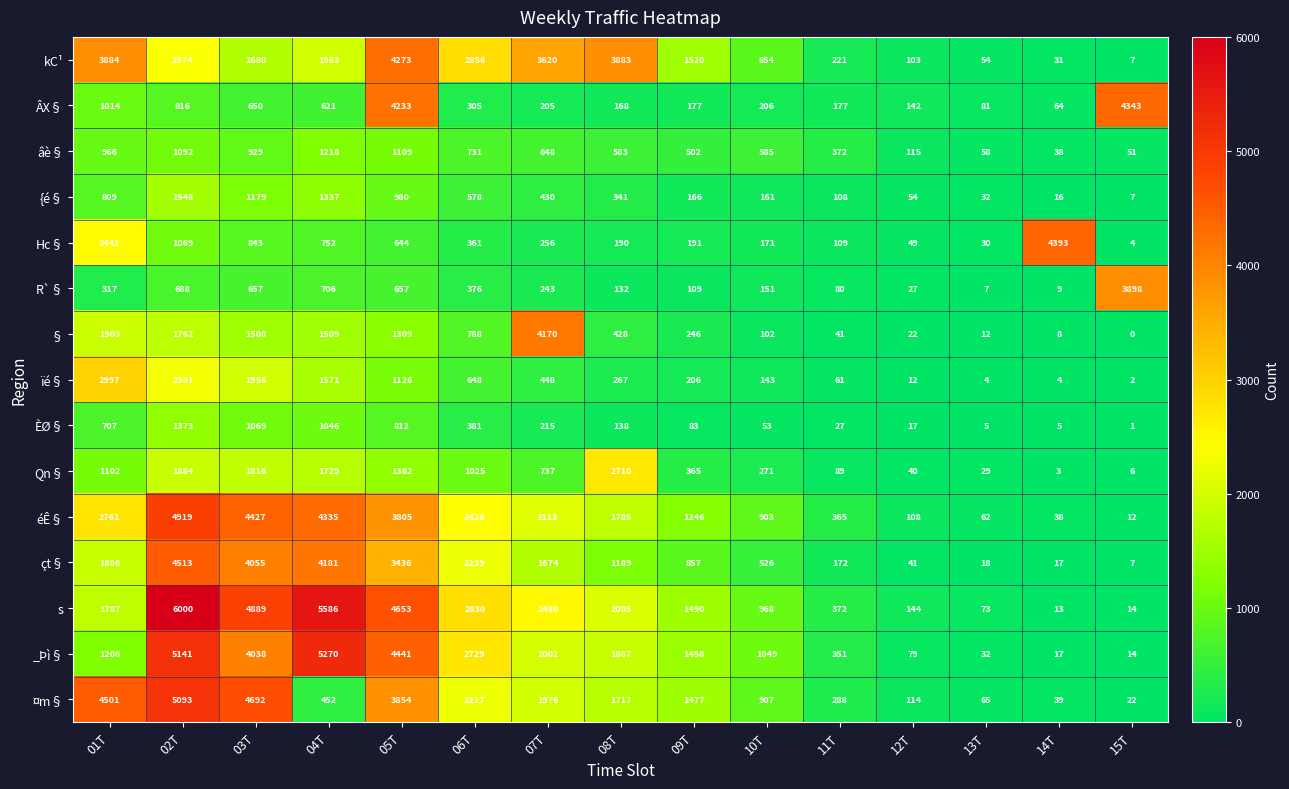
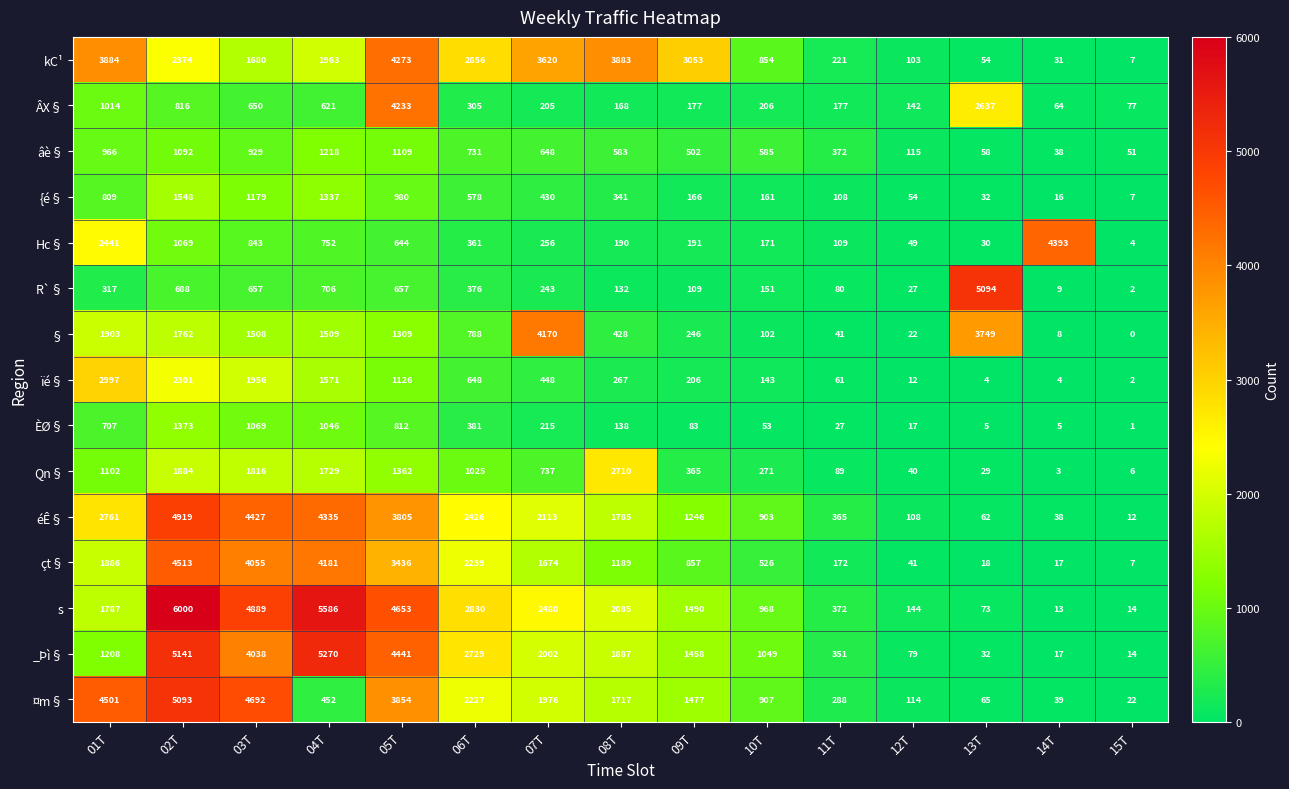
kC¹, 09T: 1520 -> 3053
ÂX§, 13T: 81 -> 2637
ÂX§, 15T: 4343 -> 77
R`§, 13T: 7 -> 5094
R`§, 15T: 3898 -> 2
§, 13T: 12 -> 3749
